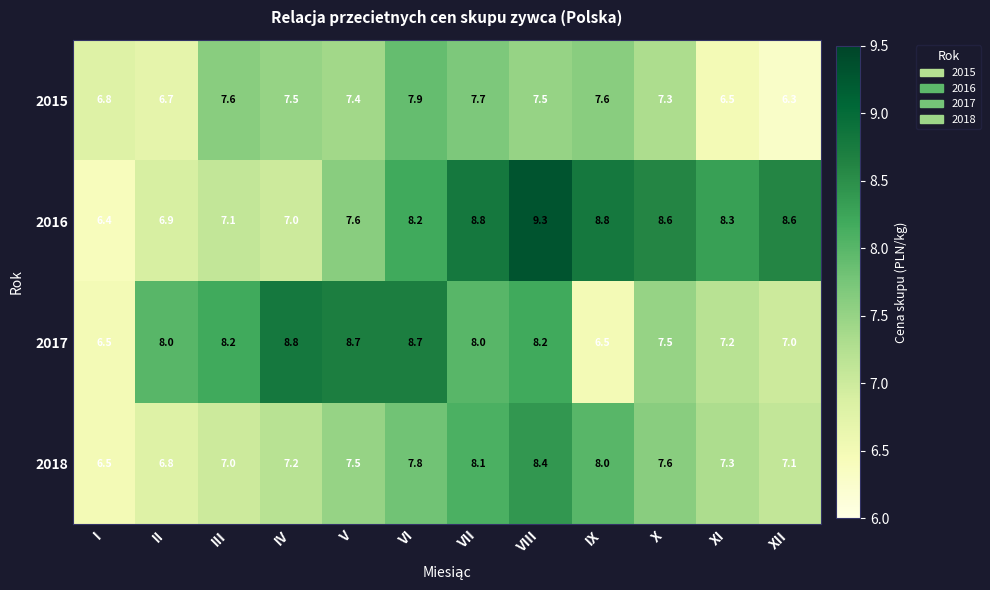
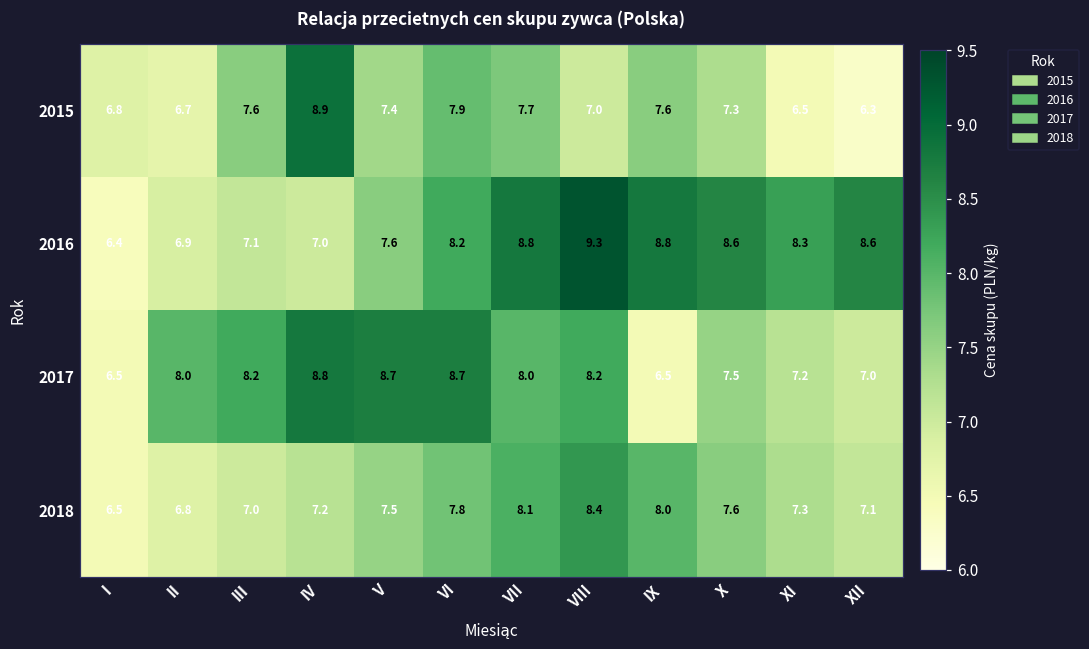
2015, IV: 7.5 -> 8.9
2015, VIII: 7.5 -> 7.0
